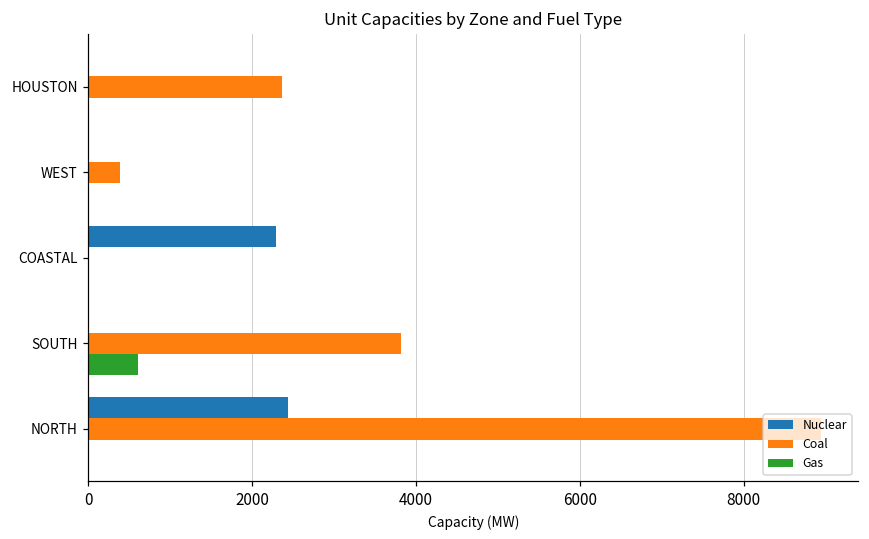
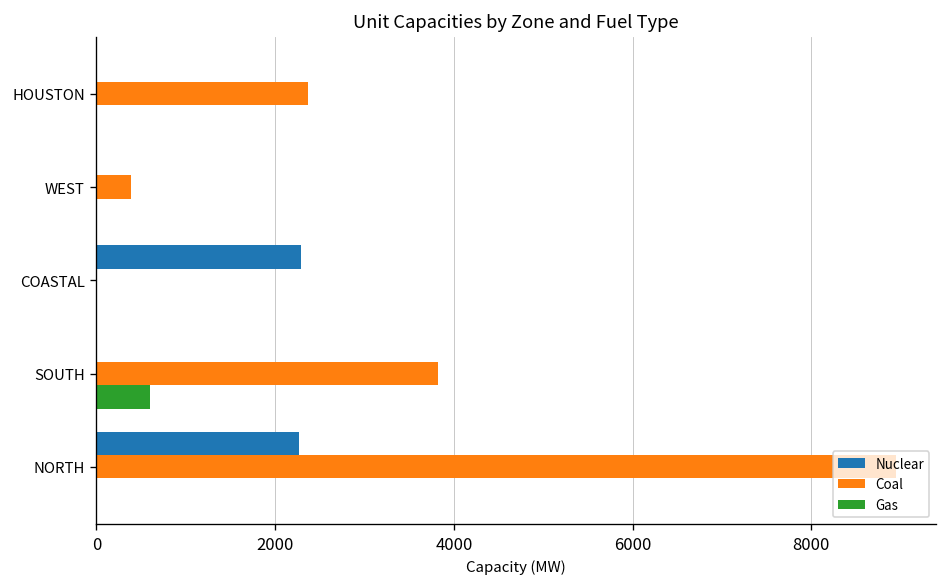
Nuclear, NORTH: 2400 -> 2300
